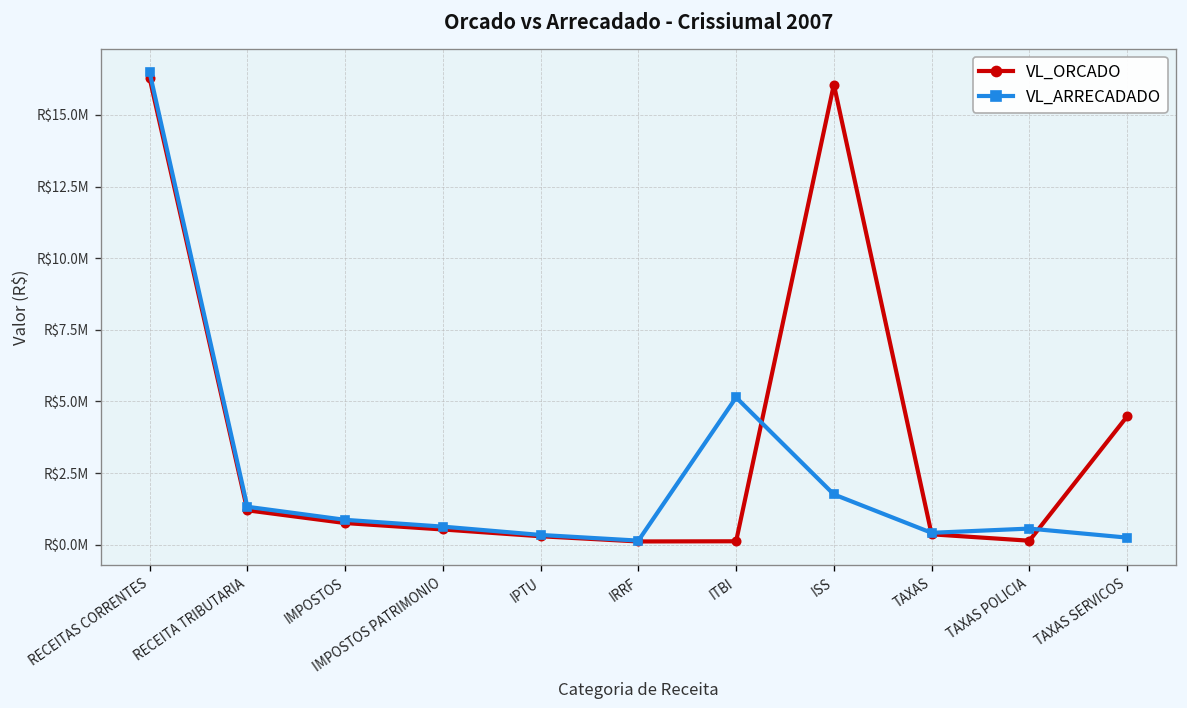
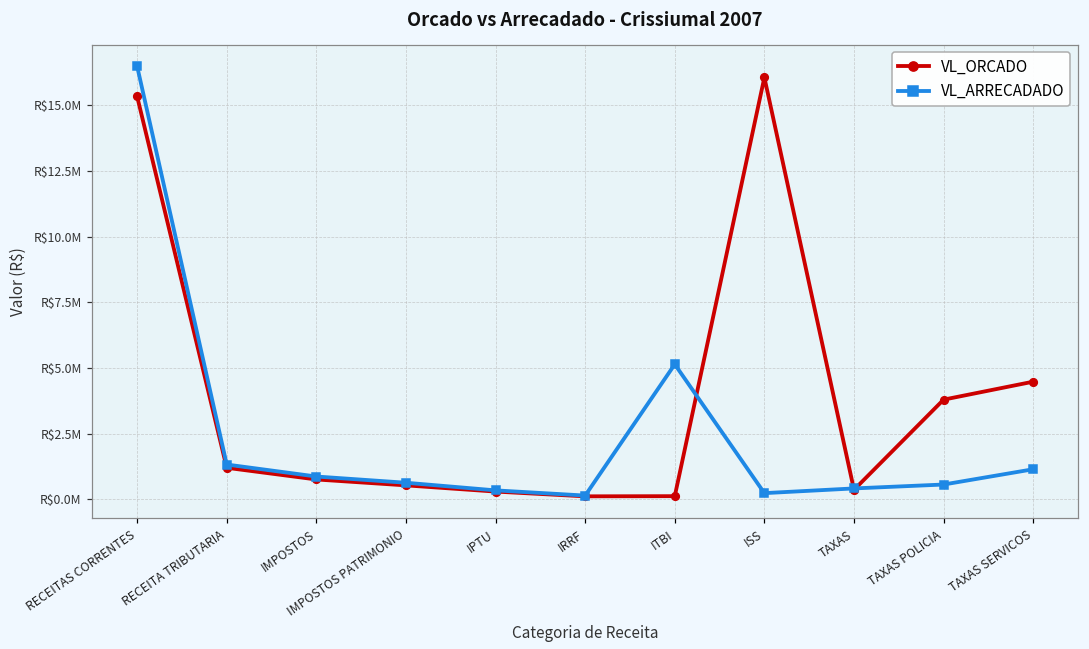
VL_ORCADO, RECEITAS CORRENTES: R$16300000 -> R$15300000
VL_ARRECADADO, ISS: R$1800000 -> R$200000
VL_ORCADO, TAXAS POLICIA: R$100000 -> R$3800000
VL_ARRECADADO, TAXAS SERVICOS: R$200000 -> R$1100000
